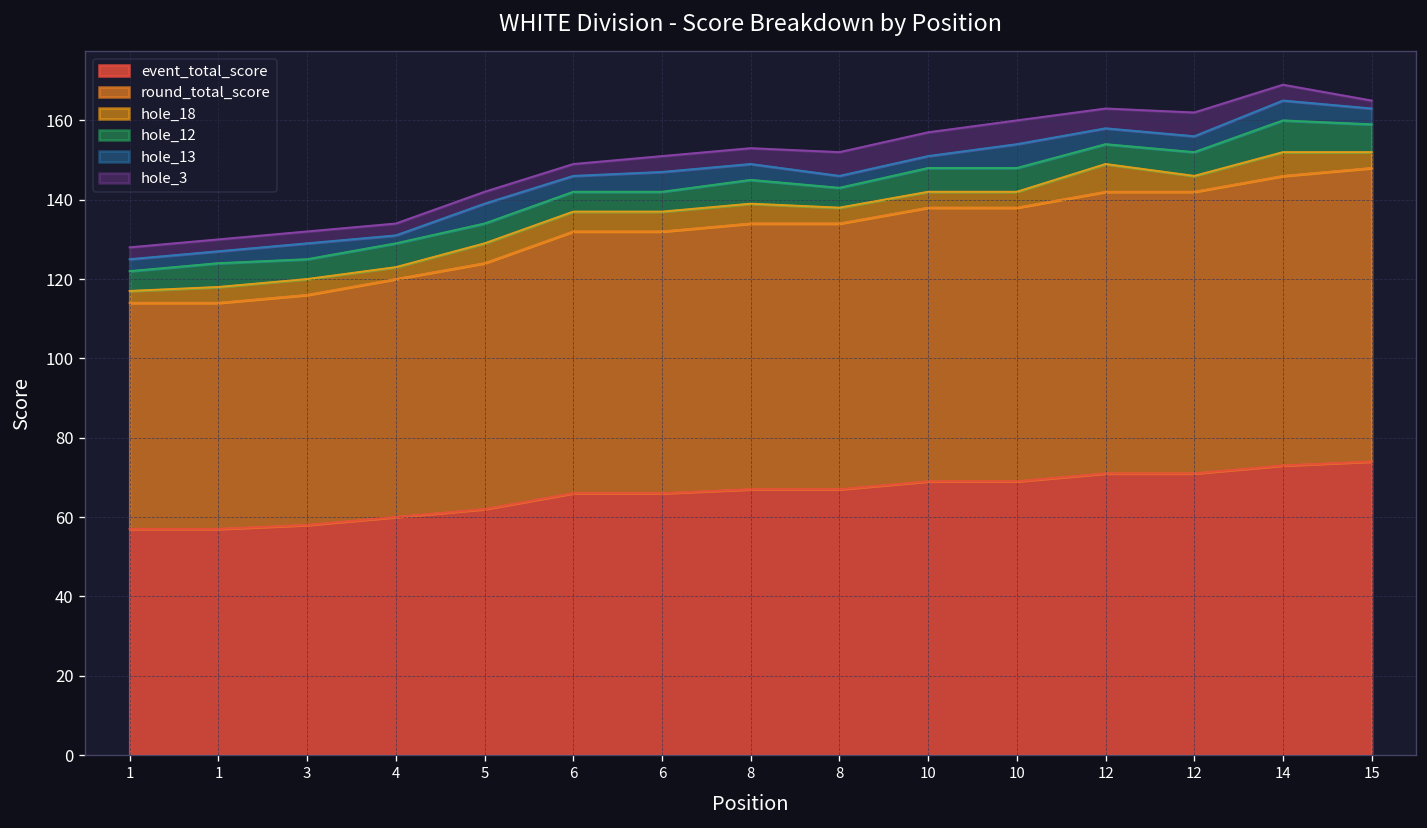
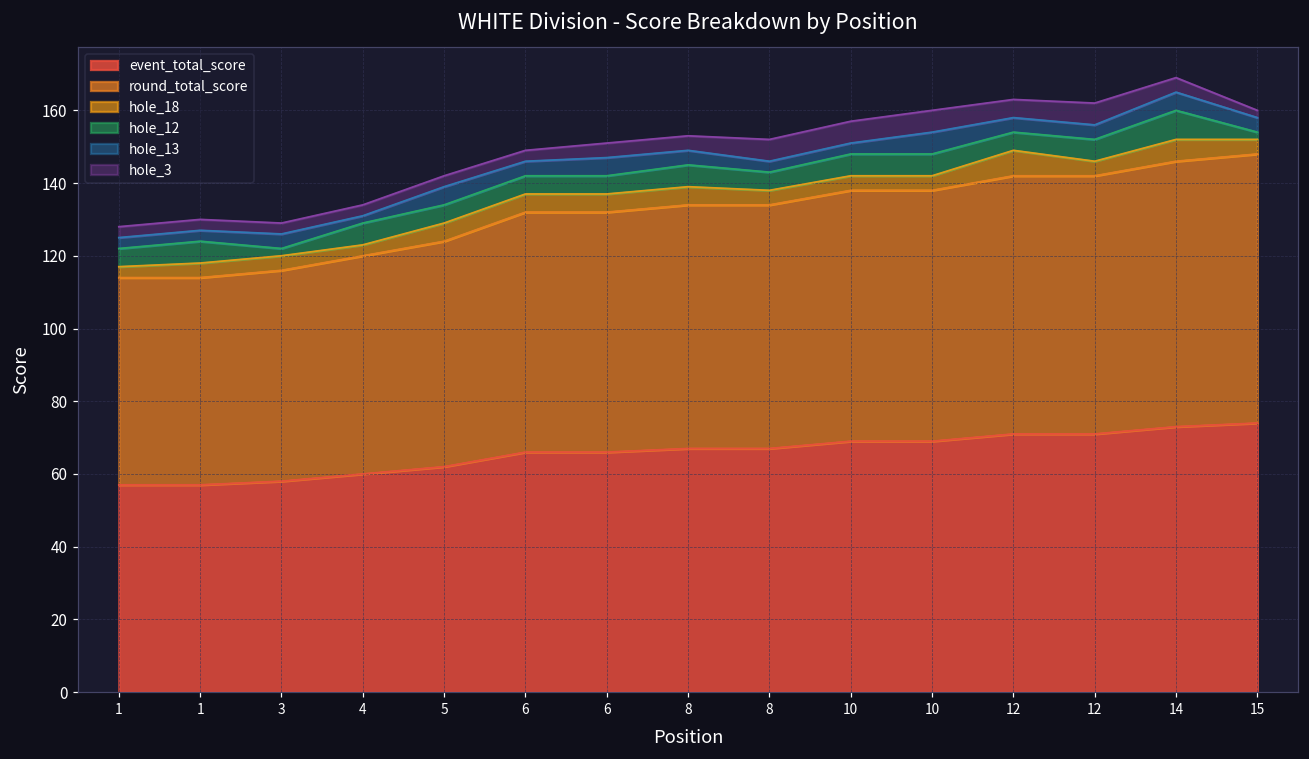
hole_12, 3: 5 -> 2
hole_12, 15: 7 -> 2
